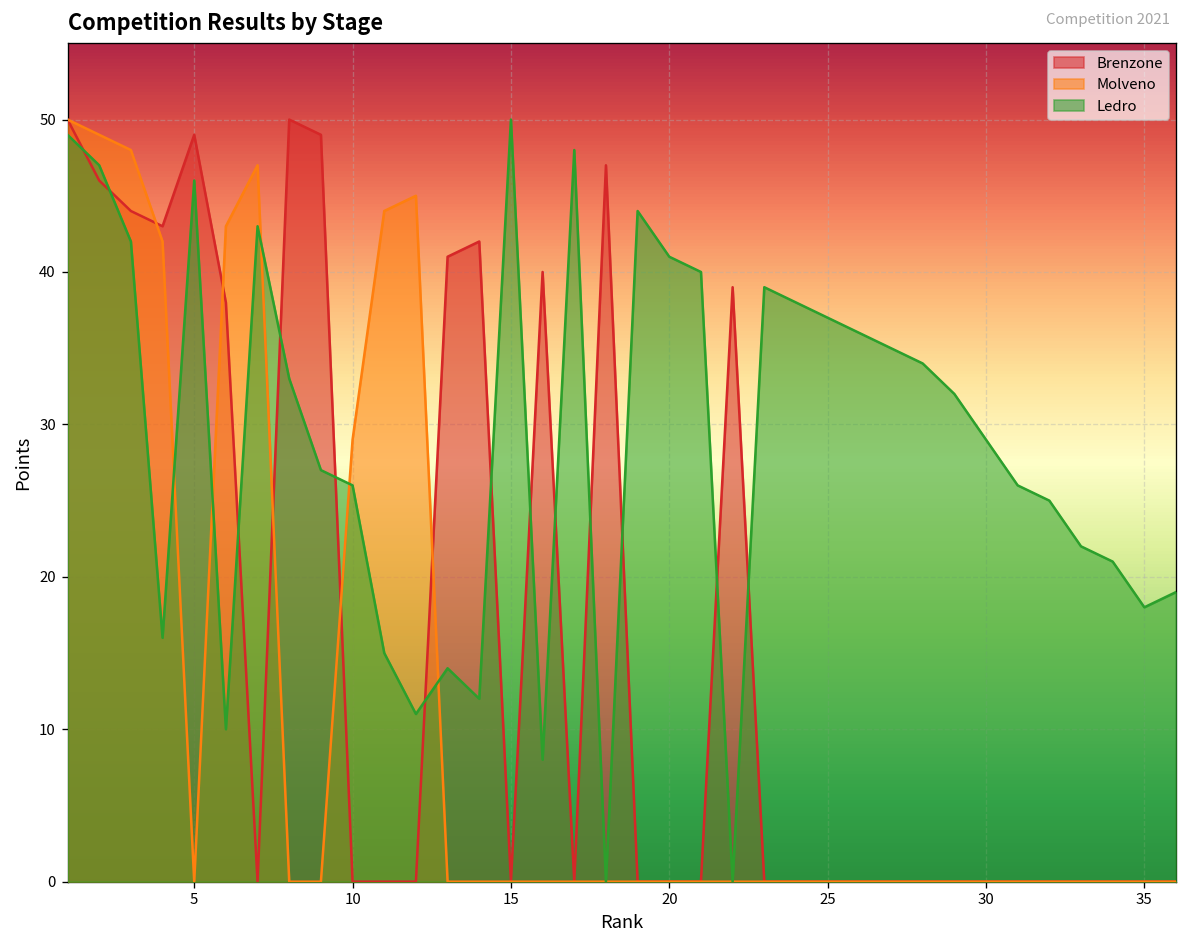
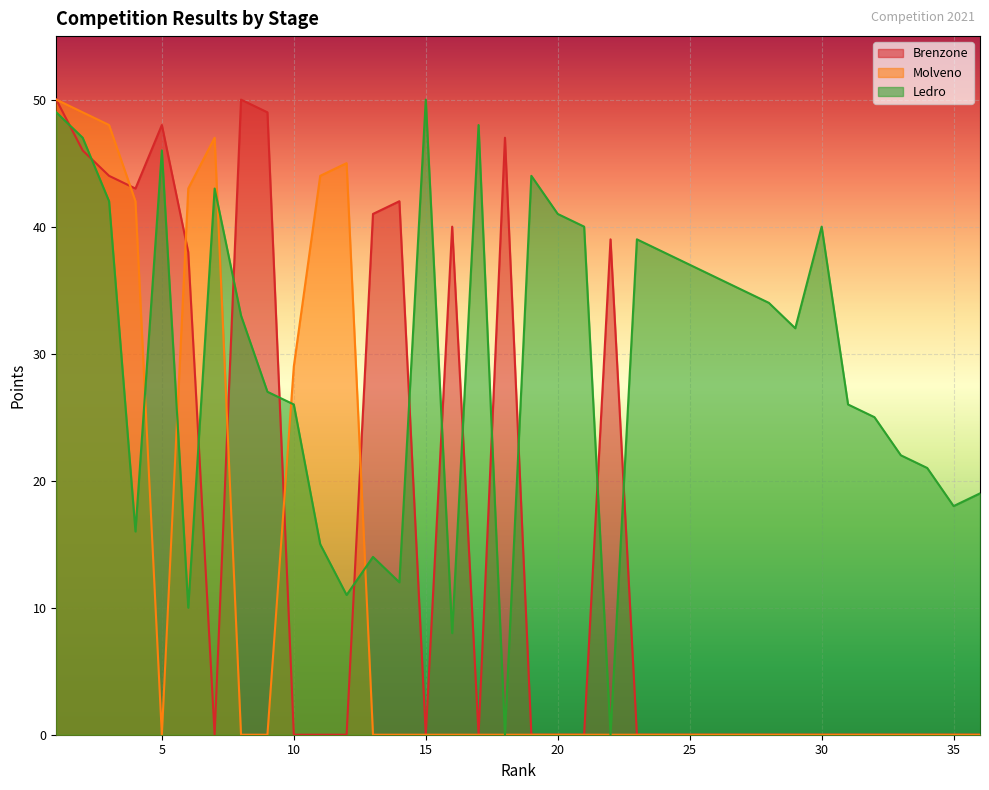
Brenzone, 5: 49 -> 48
Ledro, 30: 29 -> 40
